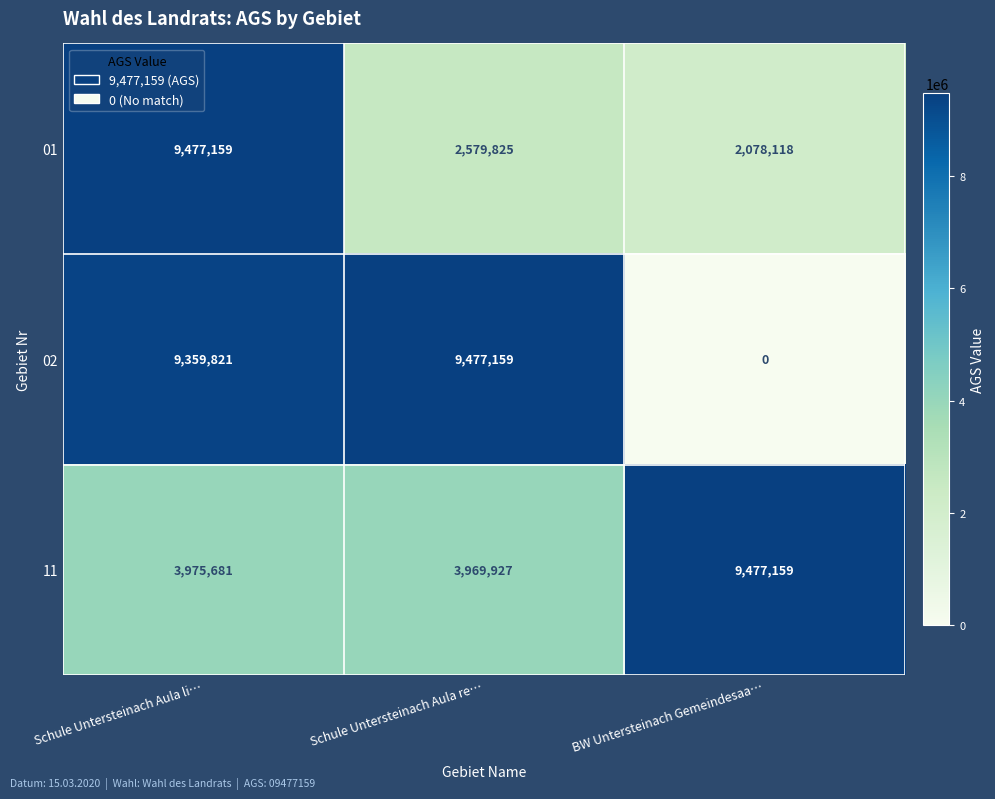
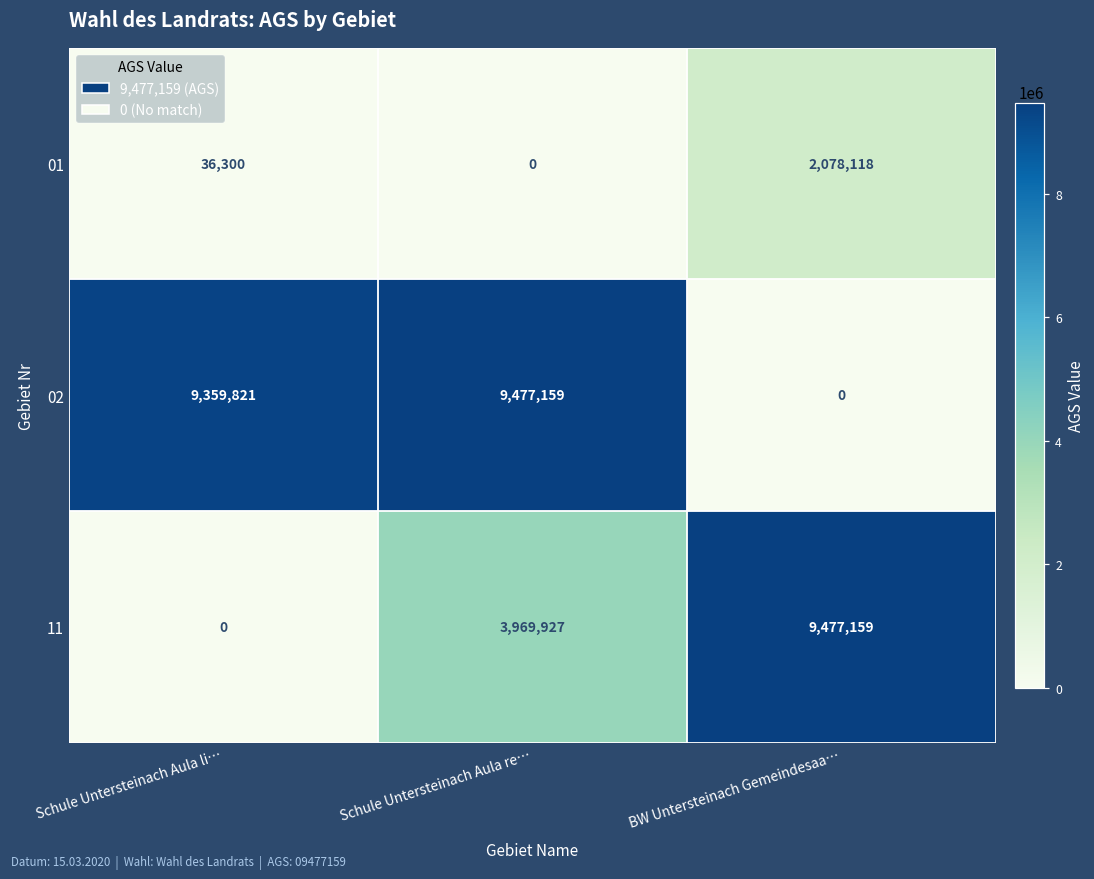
01, Schule Untersteinach Aula li…: 9,477,159 -> 36,300
01, Schule Untersteinach Aula re…: 2,579,825 -> 0
11, Schule Untersteinach Aula li…: 3,975,681 -> 0
